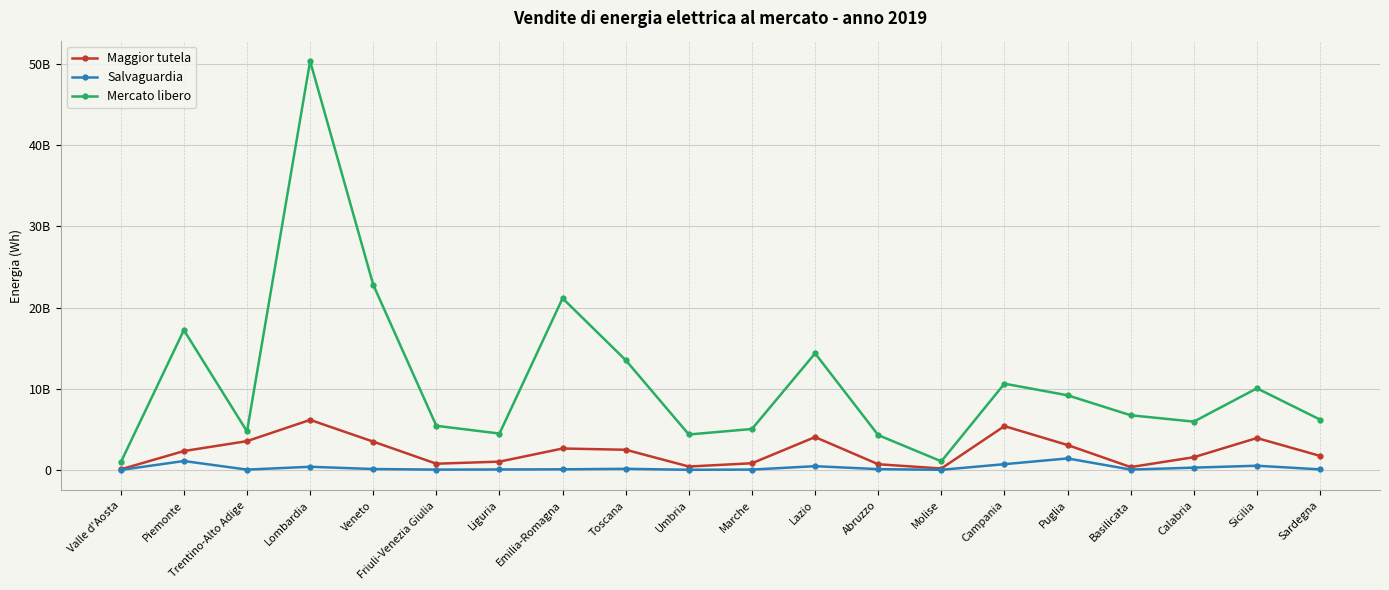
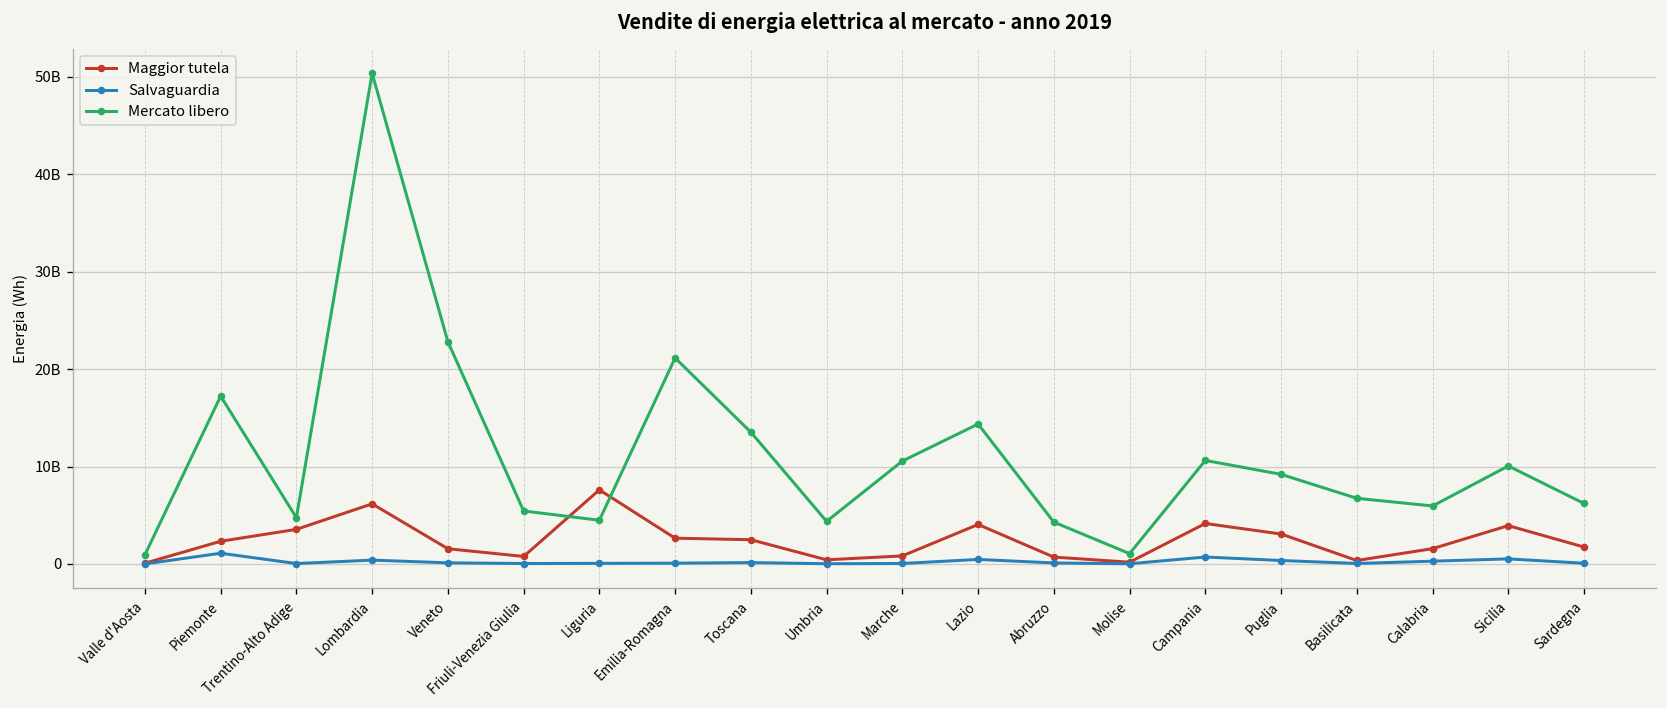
Maggior tutela, Veneto: 3000000000 -> 2000000000
Maggior tutela, Liguria: 1000000000 -> 8000000000
Mercato libero, Marche: 5000000000 -> 11000000000
Maggior tutela, Campania: 5000000000 -> 4000000000
Salvaguardia, Puglia: 1000000000 -> 0
